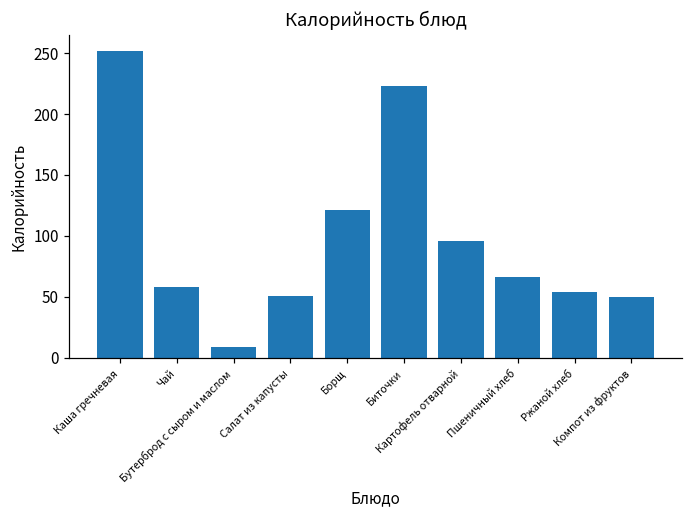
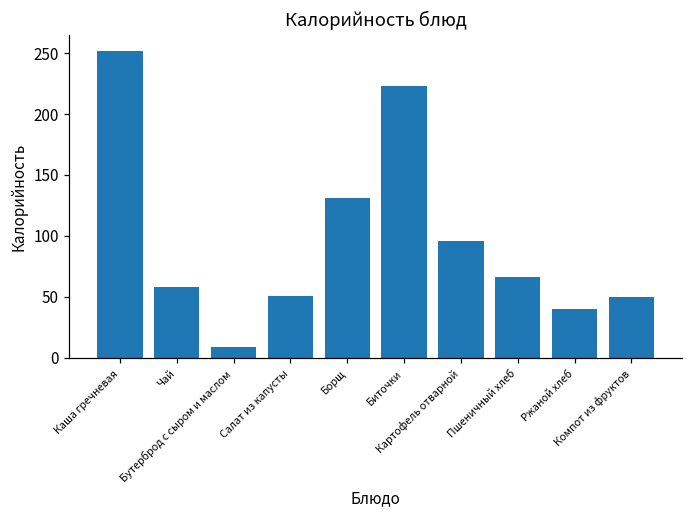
Борщ: 121 -> 131
Ржаной хлеб: 54 -> 40
